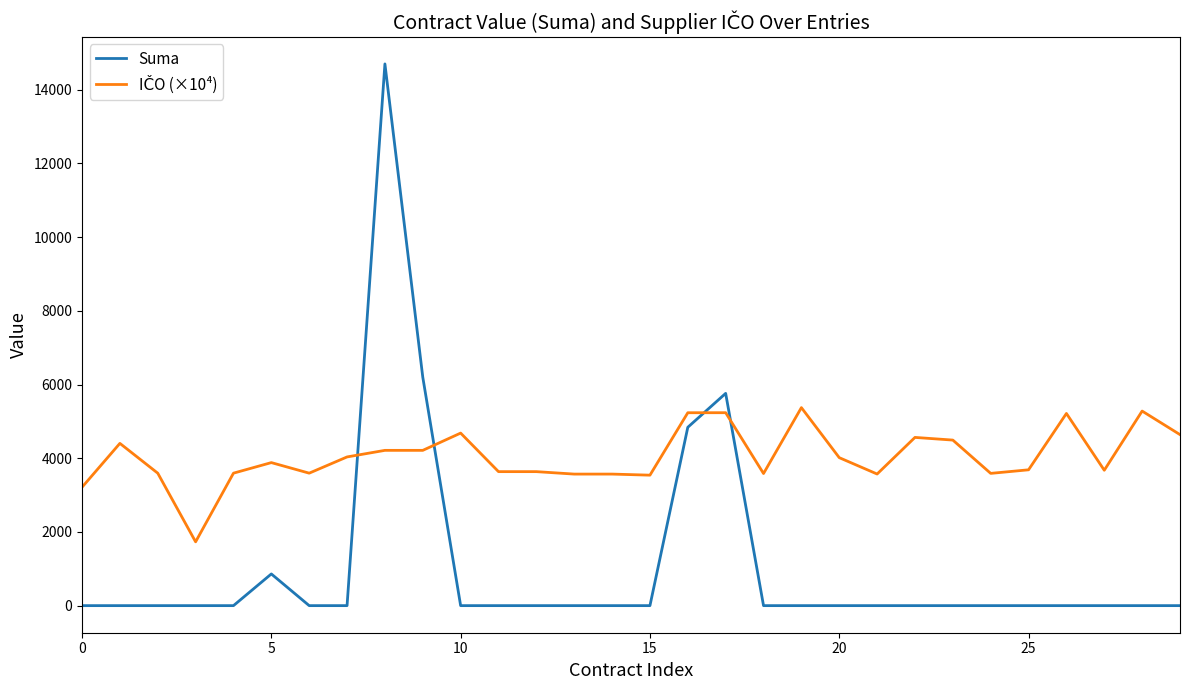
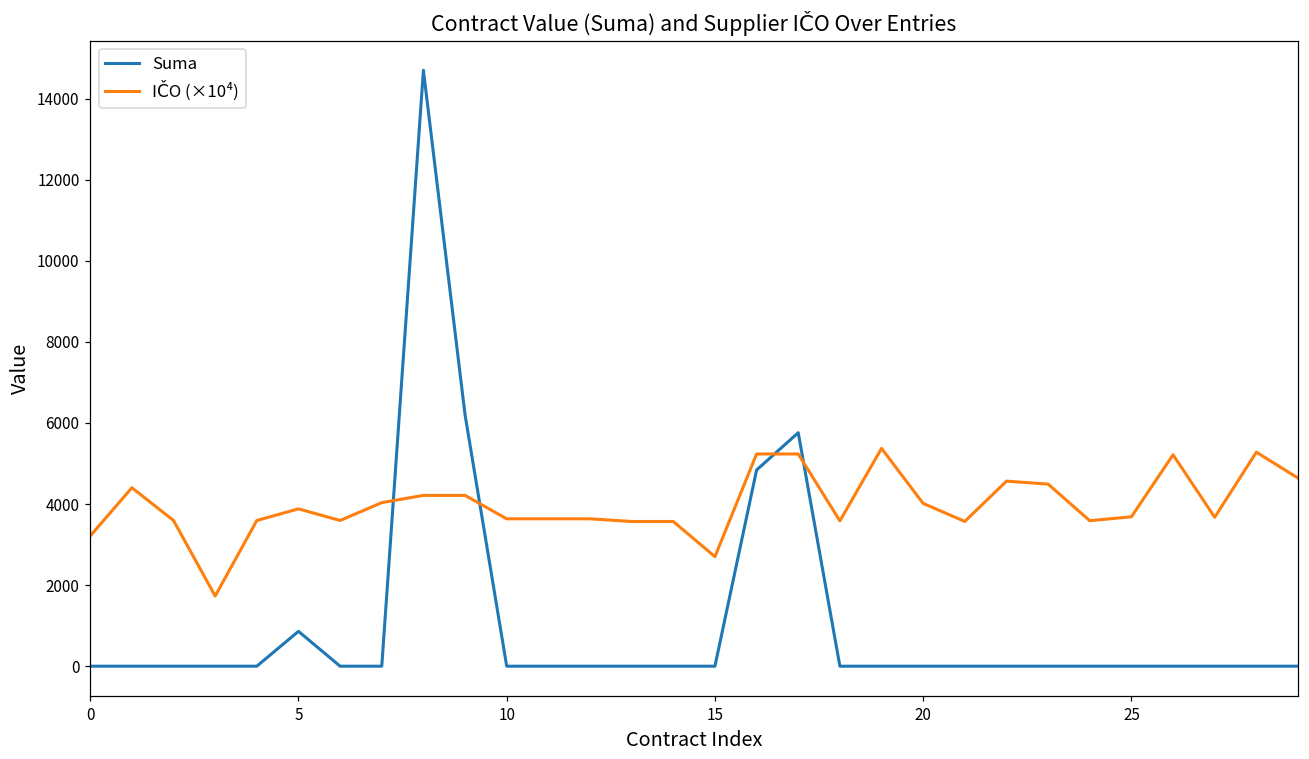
IČO (×10⁴), 10: 4700 -> 3600
IČO (×10⁴), 15: 3500 -> 2700
